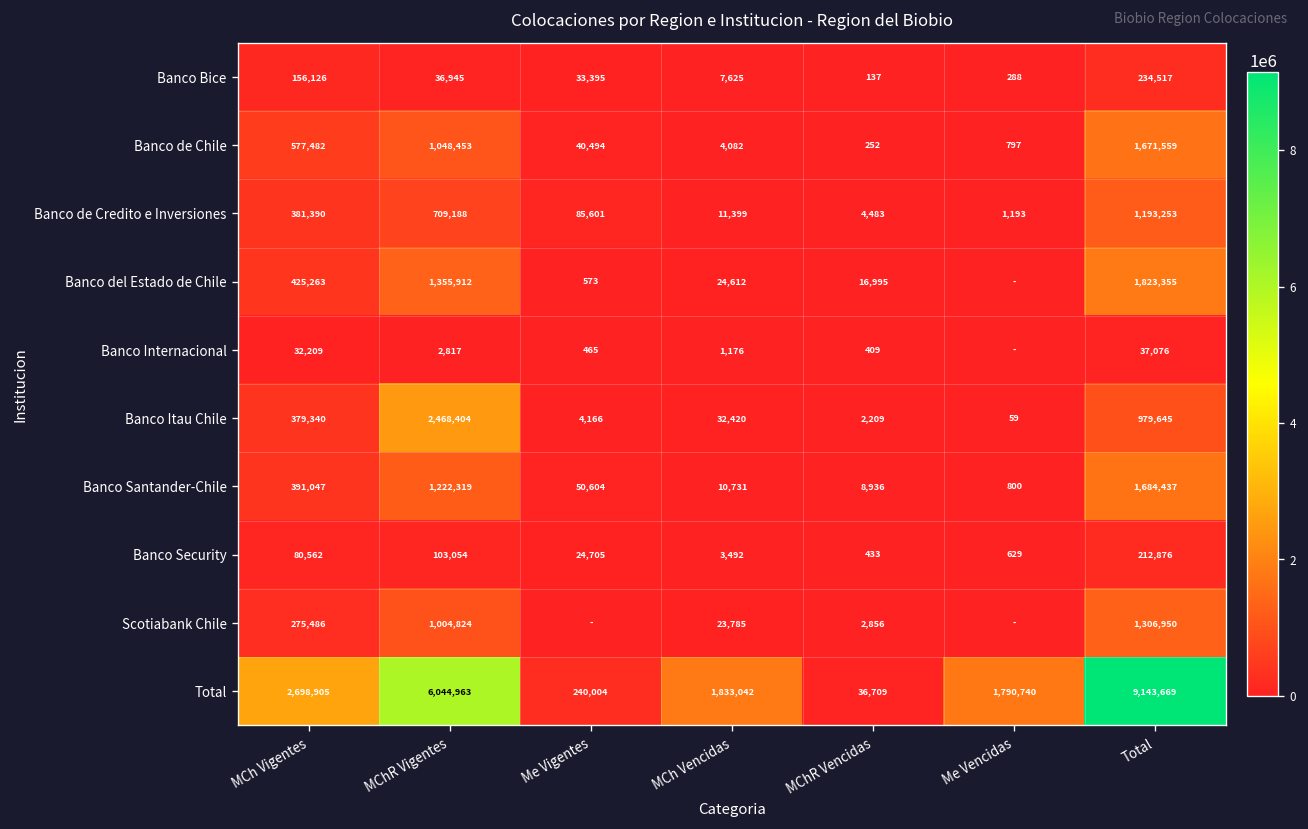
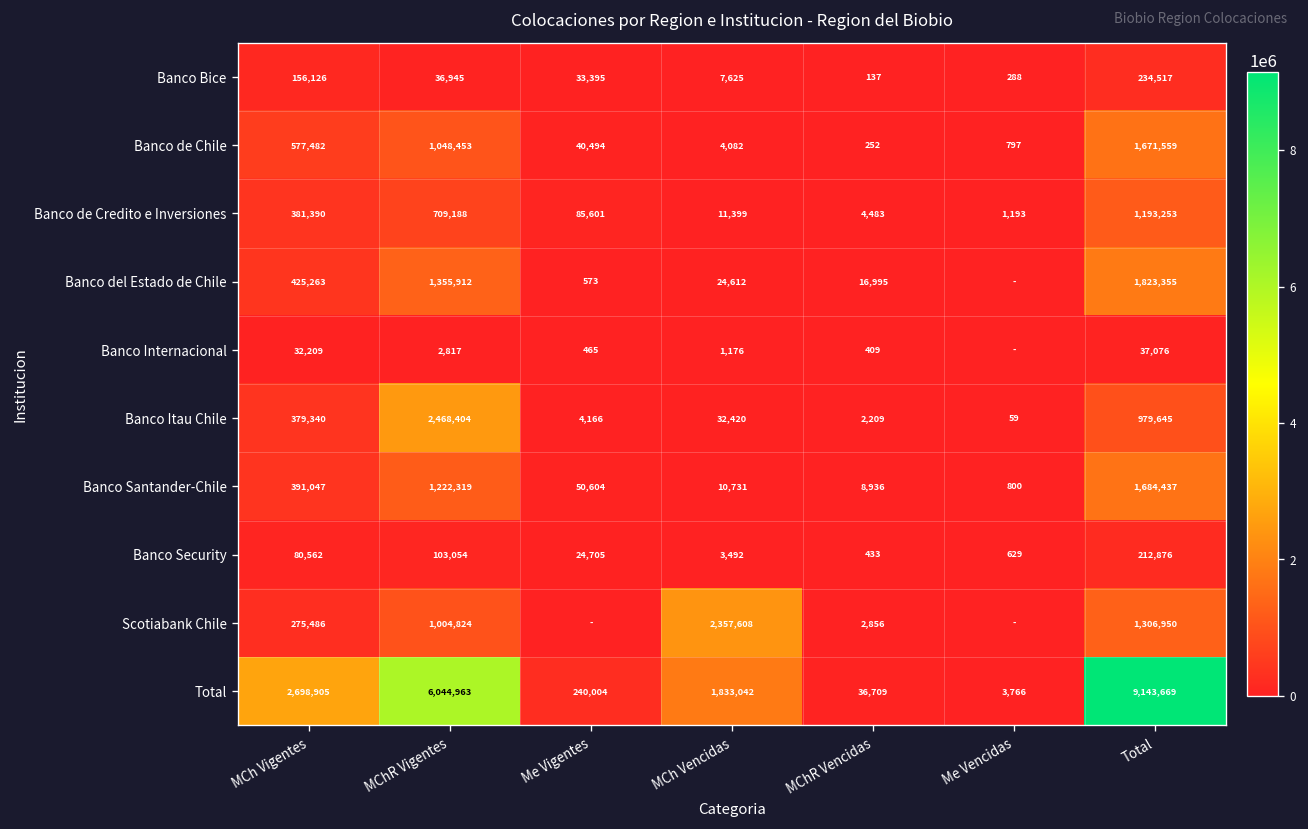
Scotiabank Chile, MCh Vencidas: 23,785 -> 2,357,608
Total, Me Vencidas: 1,790,740 -> 3,766
